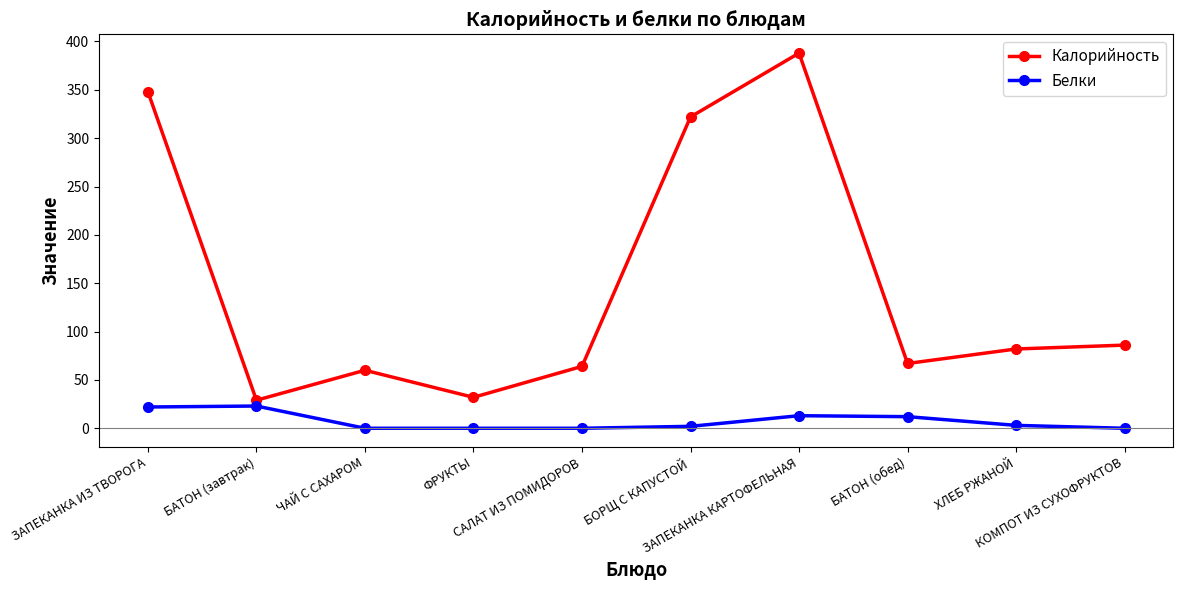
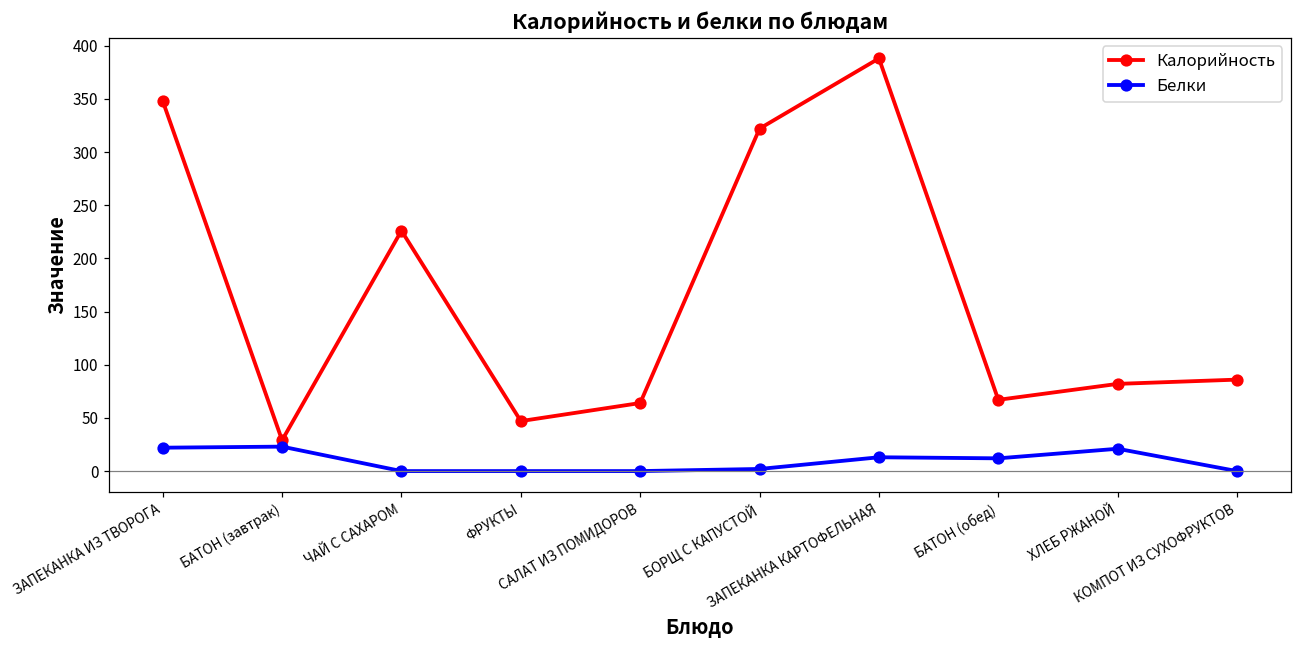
Калорийность, ЧАЙ С САХАРОМ: 60 -> 230
Калорийность, ФРУКТЫ: 30 -> 50
Белки, ХЛЕБ РЖАНОЙ: 0 -> 20
